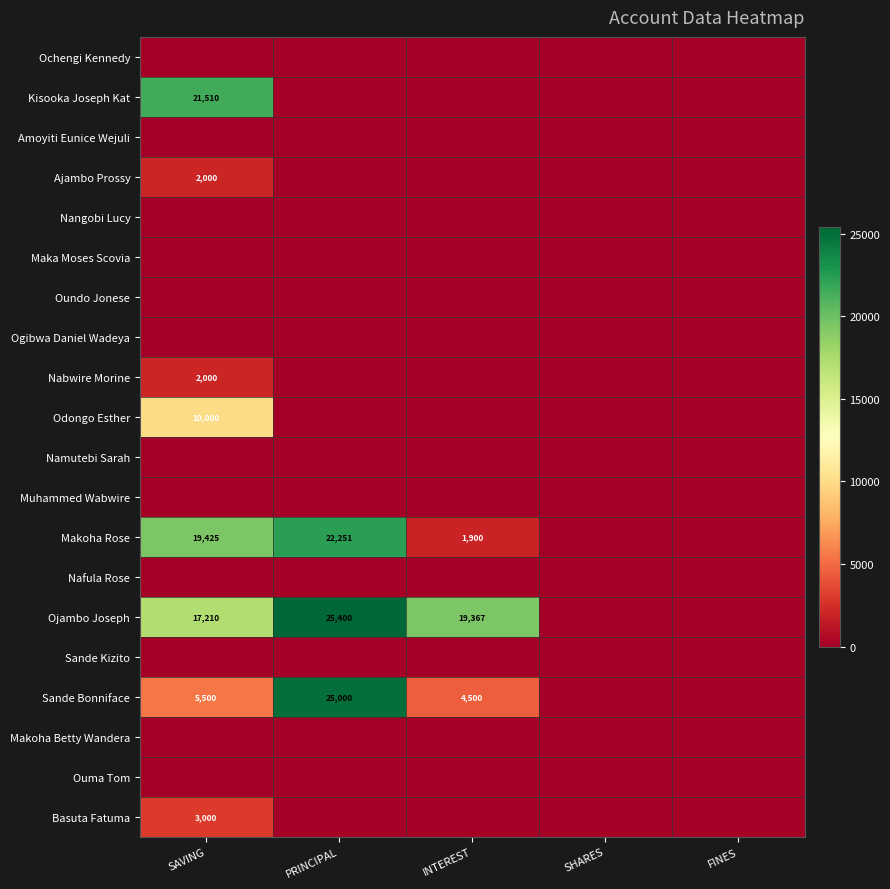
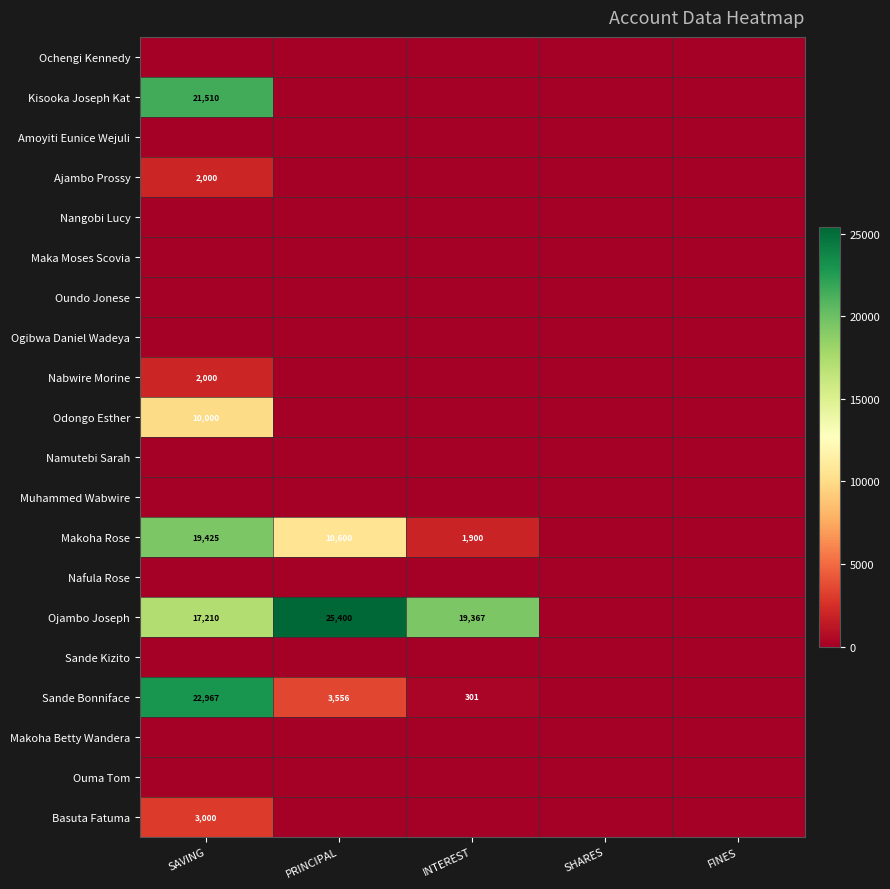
Makoha Rose, PRINCIPAL: 22,251 -> 10,600
Sande Bonniface, SAVING: 5,500 -> 22,967
Sande Bonniface, PRINCIPAL: 25,000 -> 3,556
Sande Bonniface, INTEREST: 4,500 -> 301
